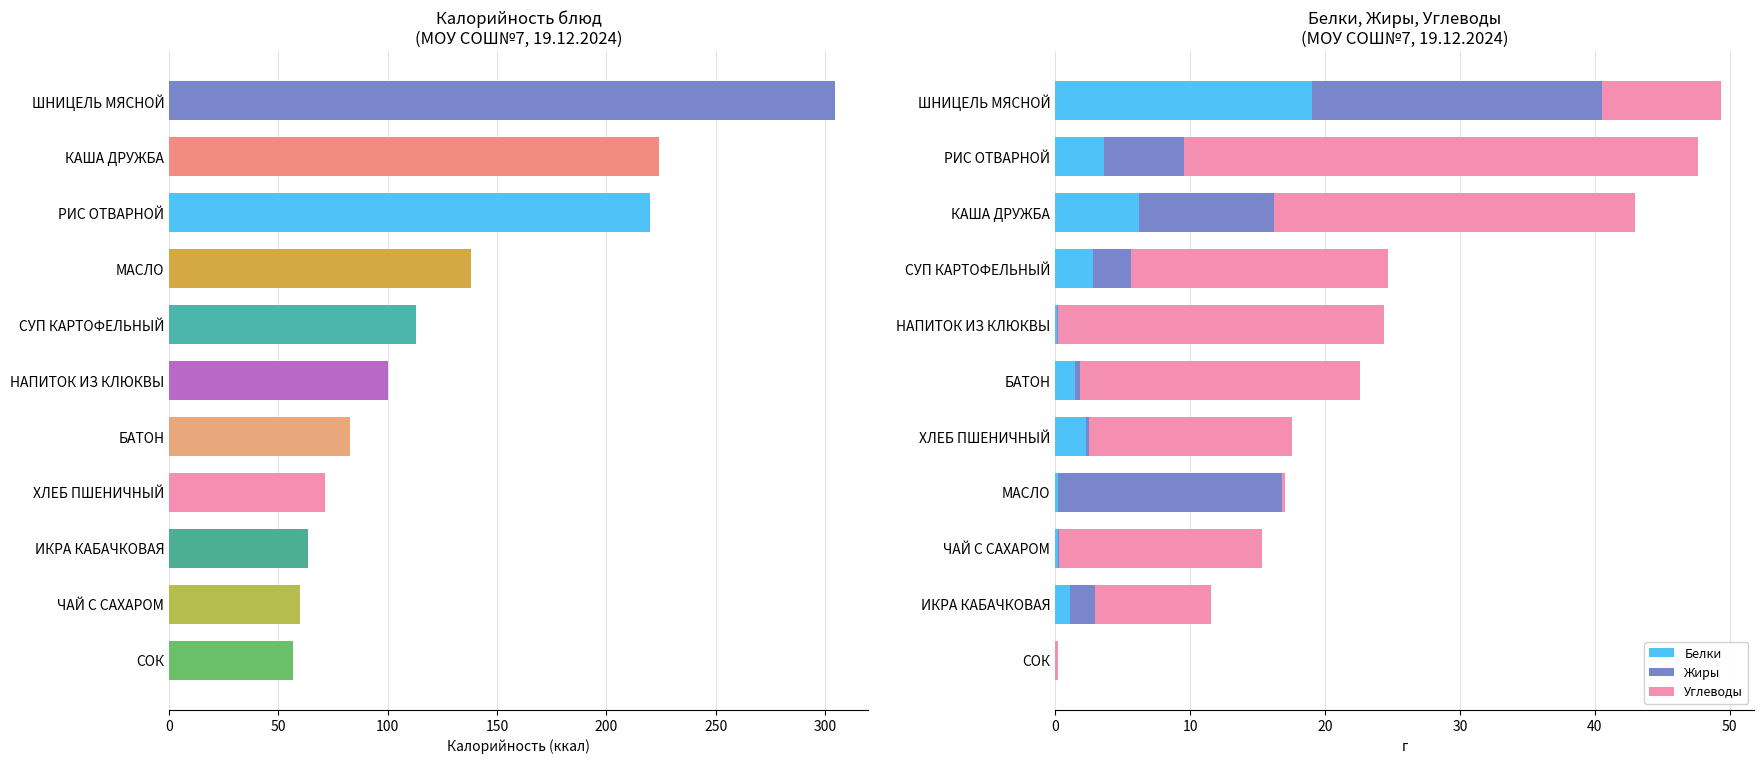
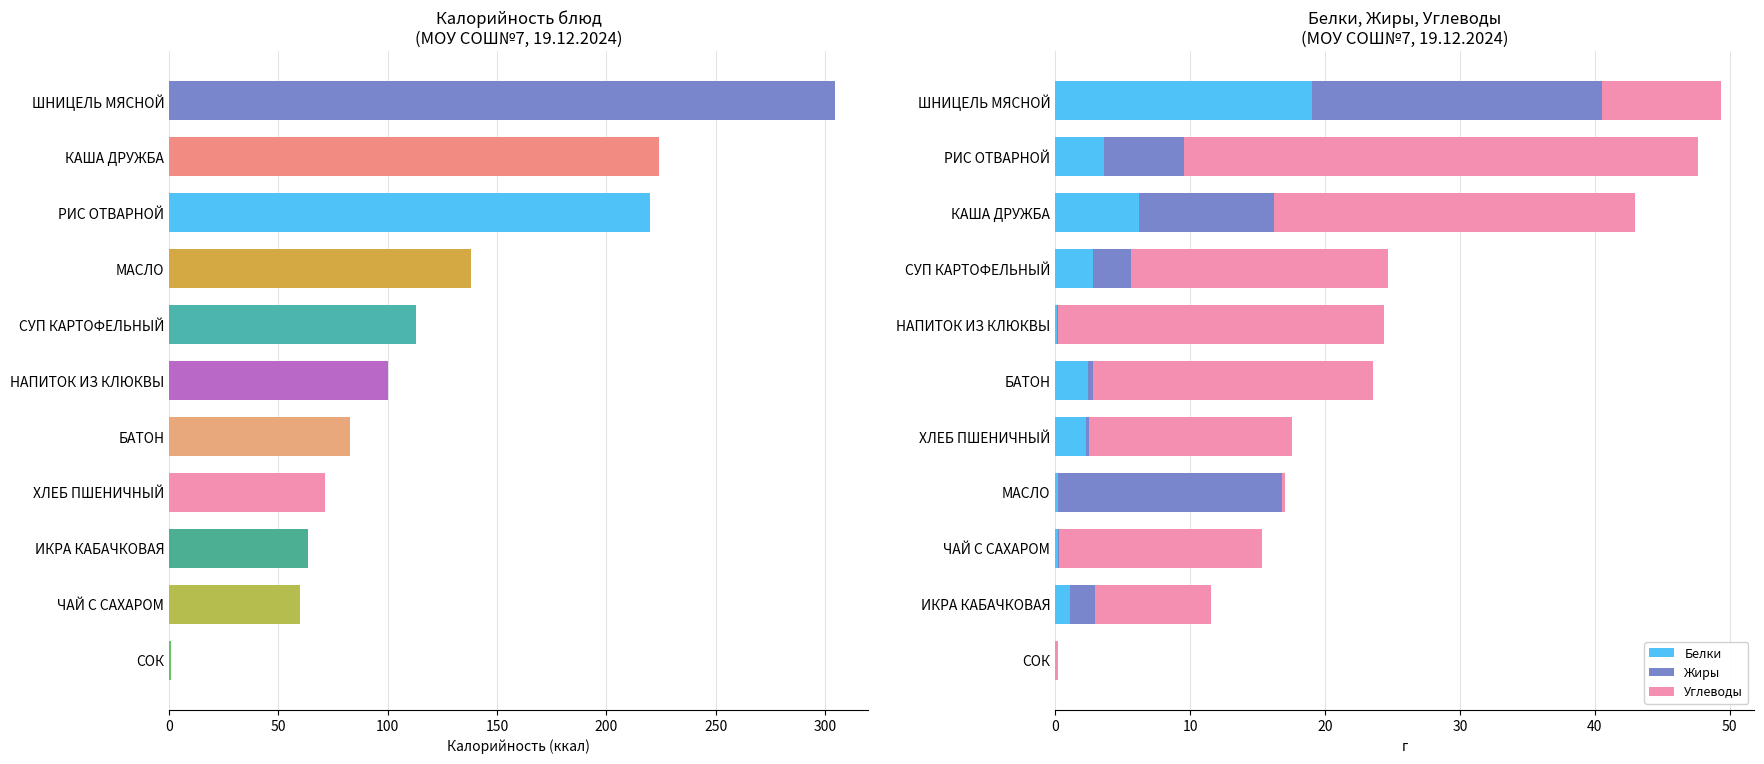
Калорийность блюд (МОУ СОШ№7, 19.12.2024), СОК: 57 -> 1
Белки, Жиры, Углеводы (МОУ СОШ№7, 19.12.2024), Белки, БАТОН: 1.5 -> 2.5
